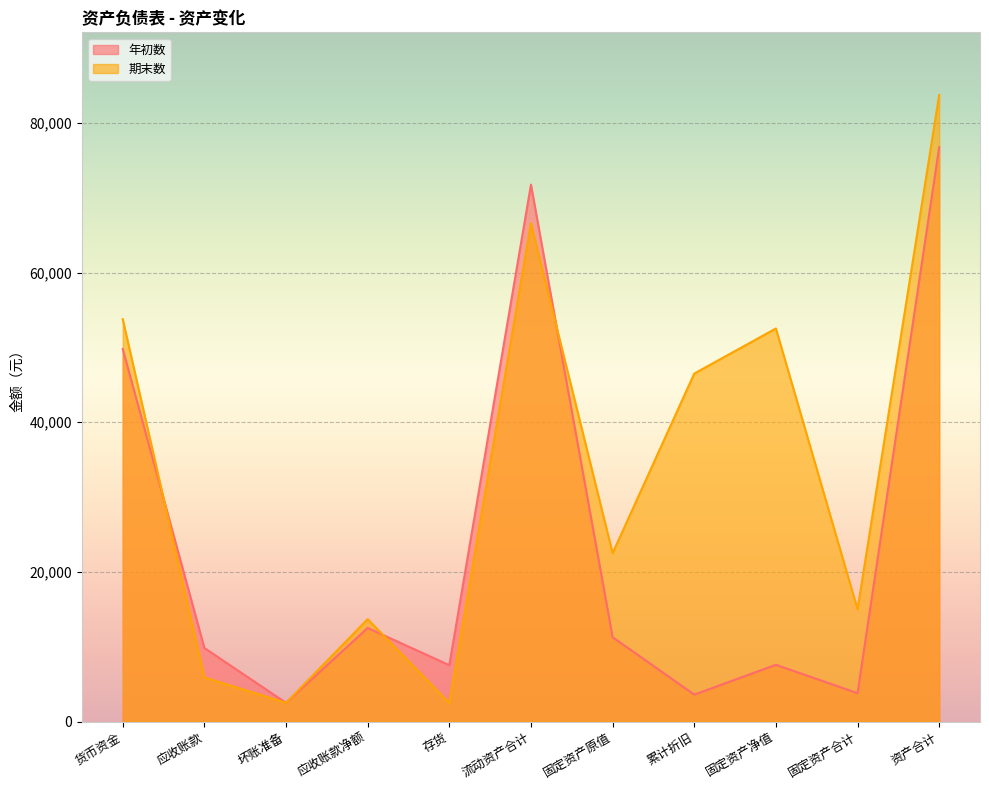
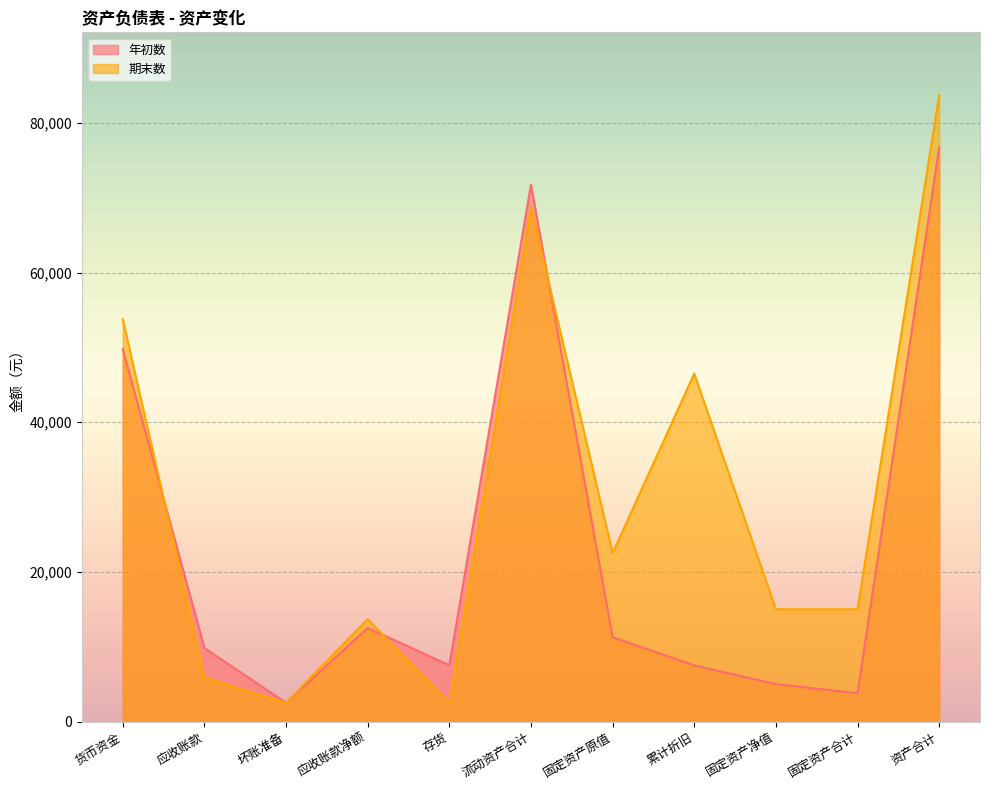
期末数, 流动资产合计: 67,000 -> 69,000
年初数, 累计折旧: 4,000 -> 8,000
年初数, 固定资产净值: 8,000 -> 5,000
期末数, 固定资产净值: 53,000 -> 15,000
